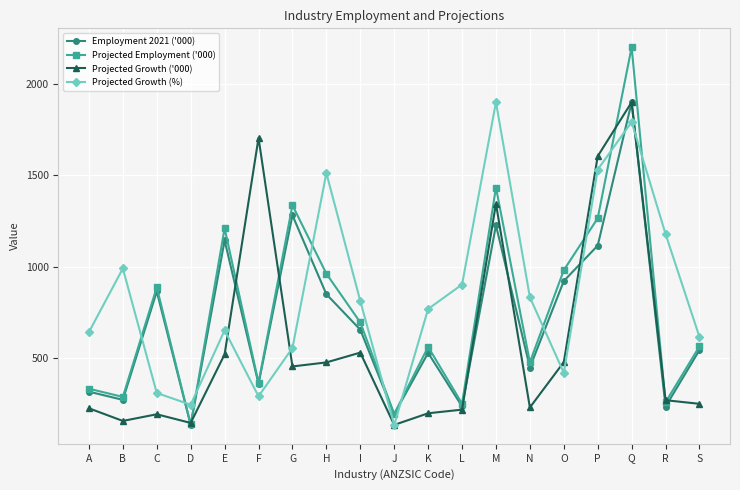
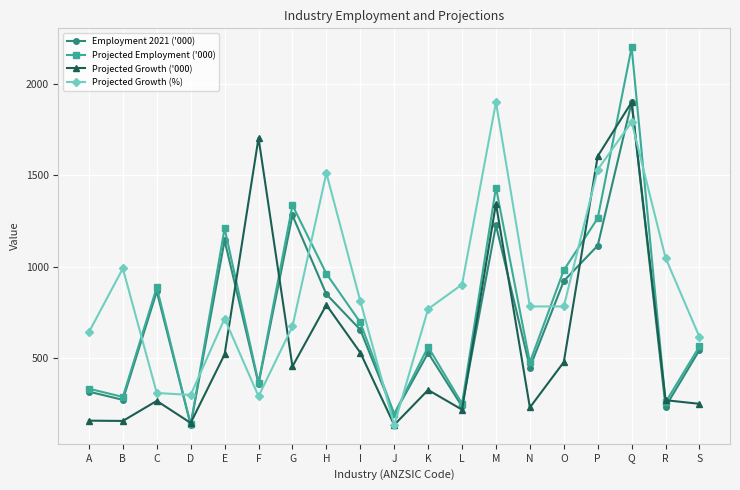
Projected Growth ('000), A: 230 -> 160
Projected Growth ('000), C: 190 -> 270
Projected Growth (%), D: 240 -> 300
Projected Growth (%), E: 650 -> 720
Projected Growth (%), G: 560 -> 670
Projected Growth ('000), H: 480 -> 790
Projected Growth ('000), K: 200 -> 330
Projected Growth (%), N: 830 -> 780
Projected Growth (%), O: 420 -> 780
Projected Growth (%), R: 1180 -> 1050
